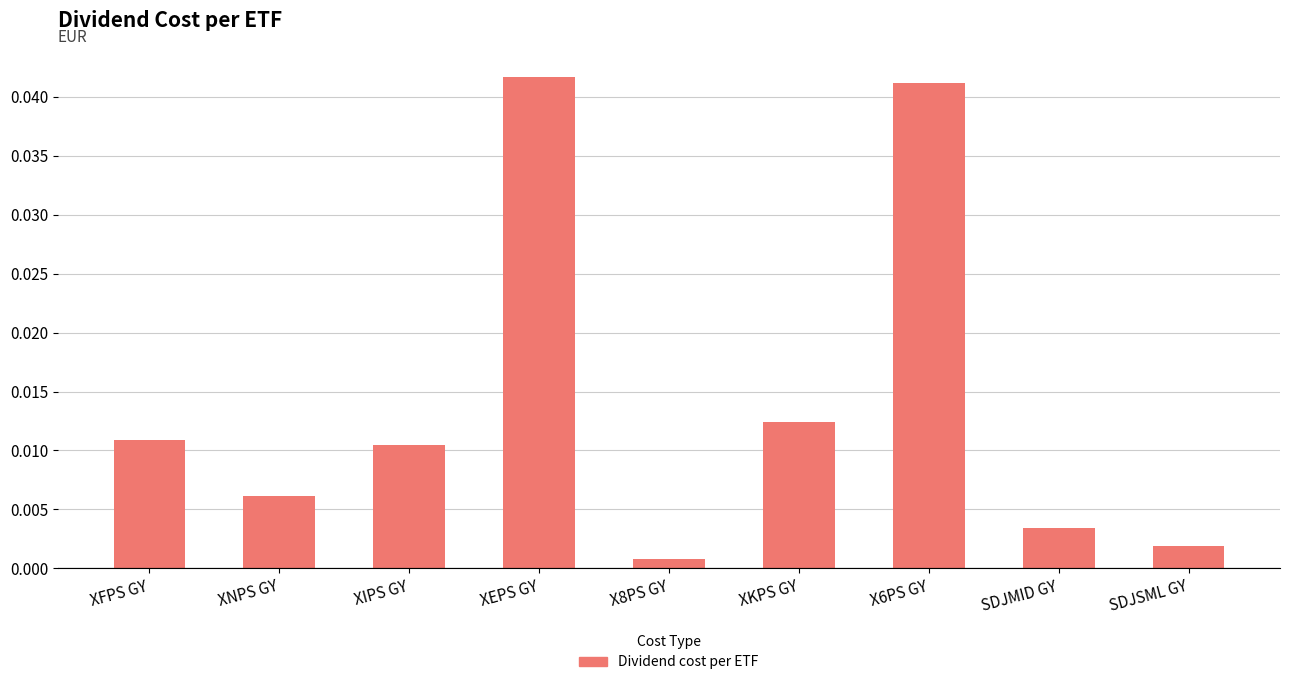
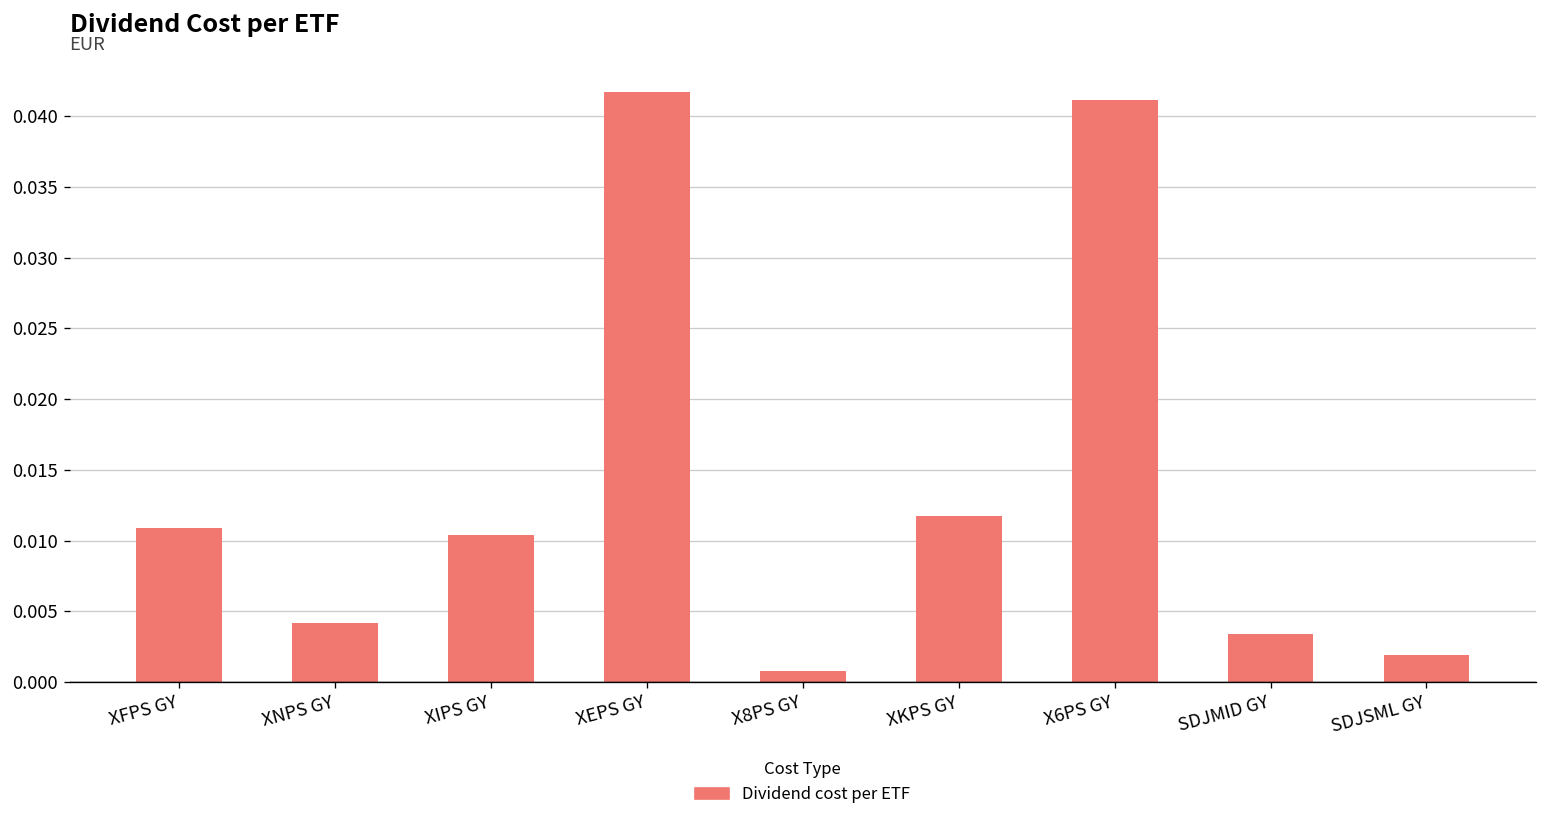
XNPS GY: 0.0061 -> 0.0042
XKPS GY: 0.0125 -> 0.0118
